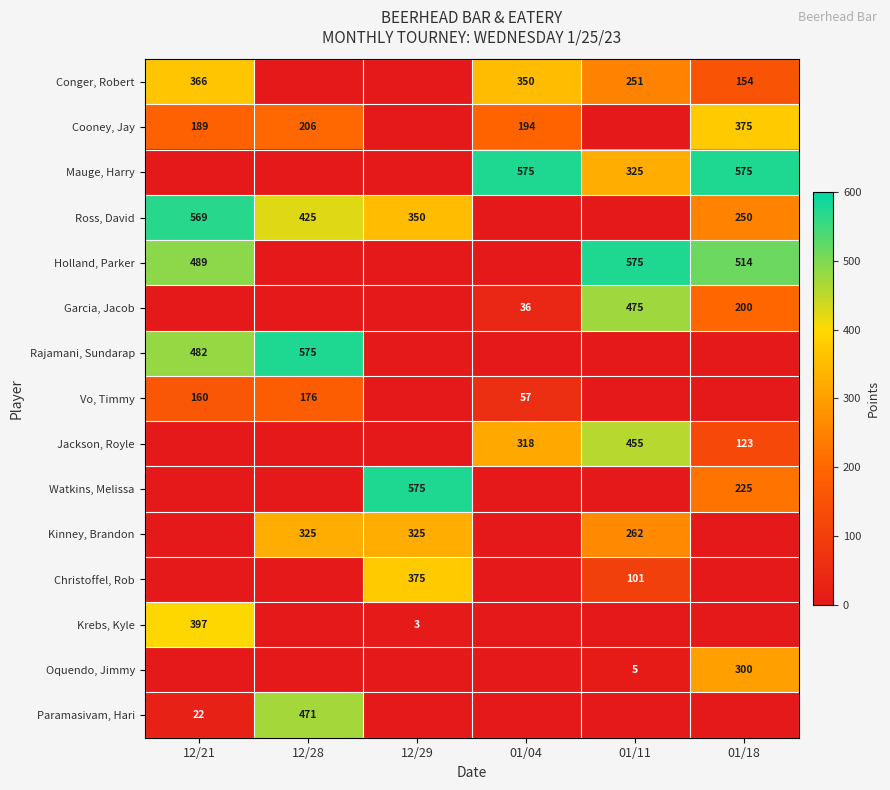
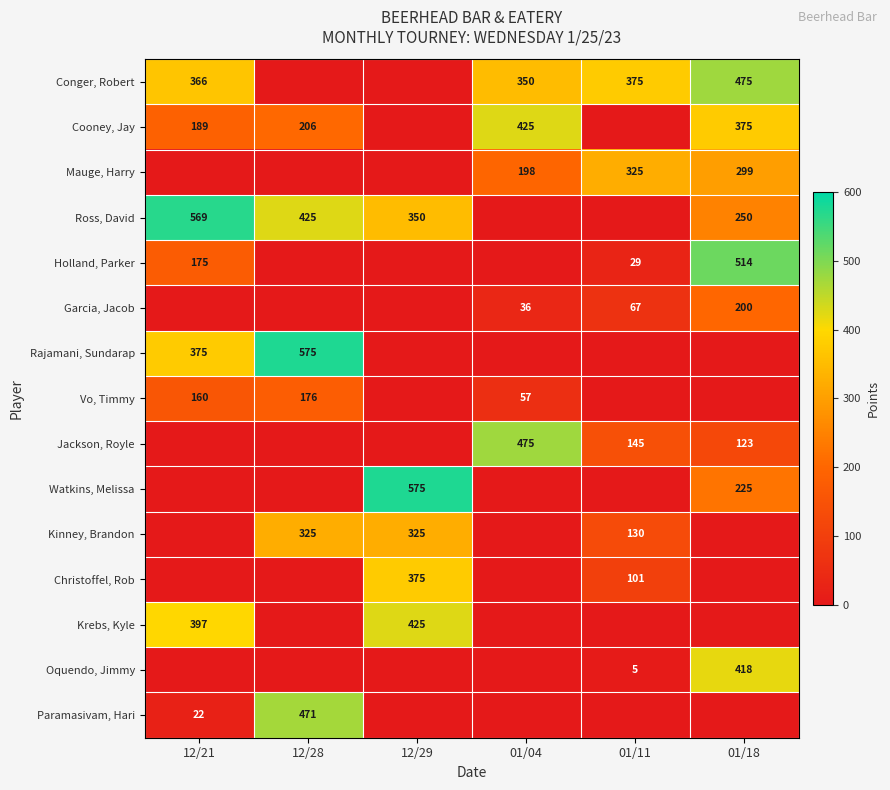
Conger, Robert, 01/11: 251 -> 375
Conger, Robert, 01/18: 154 -> 475
Cooney, Jay, 01/04: 194 -> 425
Mauge, Harry, 01/04: 575 -> 198
Mauge, Harry, 01/18: 575 -> 299
Holland, Parker, 12/21: 489 -> 175
Holland, Parker, 01/11: 575 -> 29
Garcia, Jacob, 01/11: 475 -> 67
Rajamani, Sundarap, 12/21: 482 -> 375
Jackson, Royle, 01/04: 318 -> 475
Jackson, Royle, 01/11: 455 -> 145
Kinney, Brandon, 01/11: 262 -> 130
Krebs, Kyle, 12/29: 3 -> 425
Oquendo, Jimmy, 01/18: 300 -> 418
